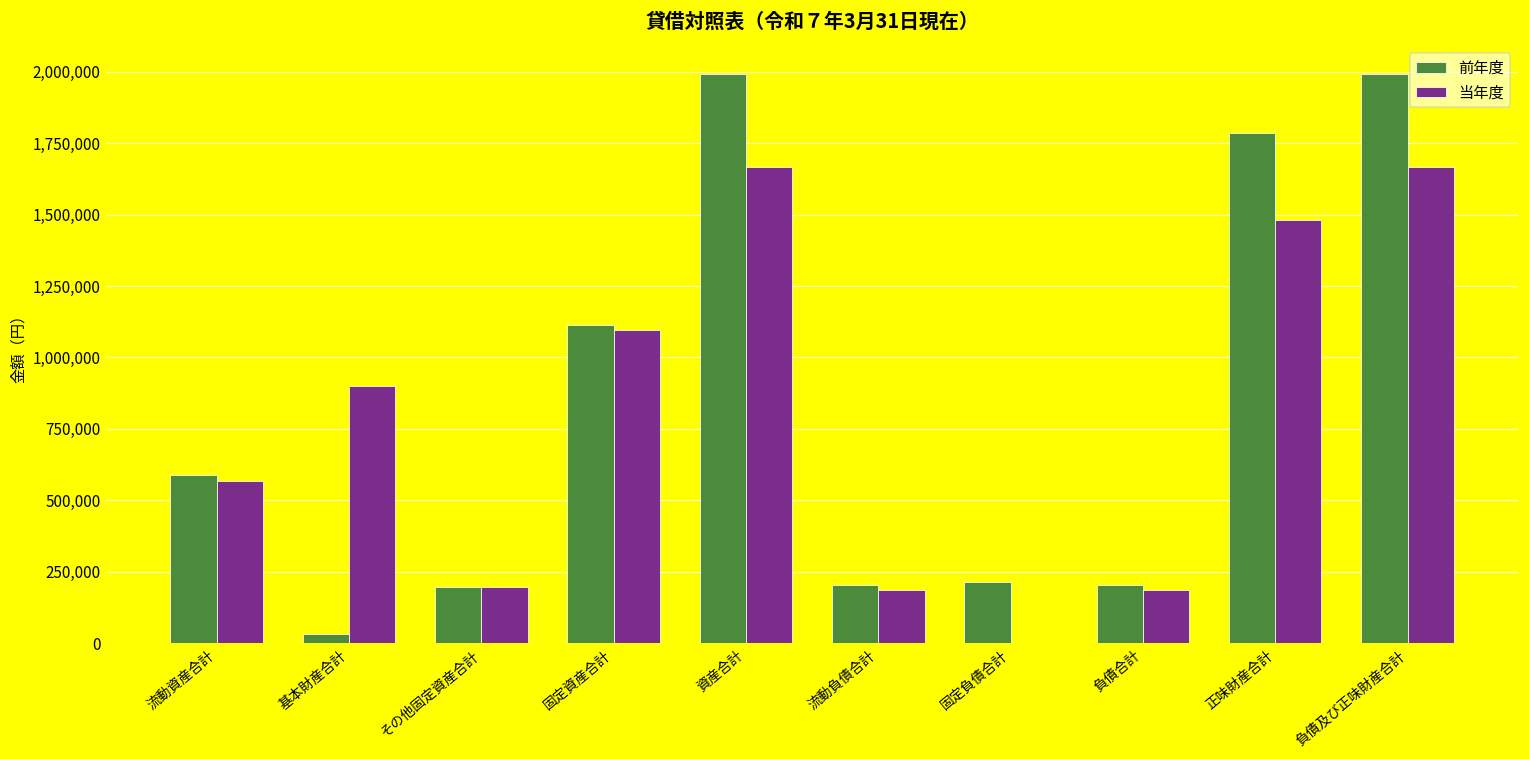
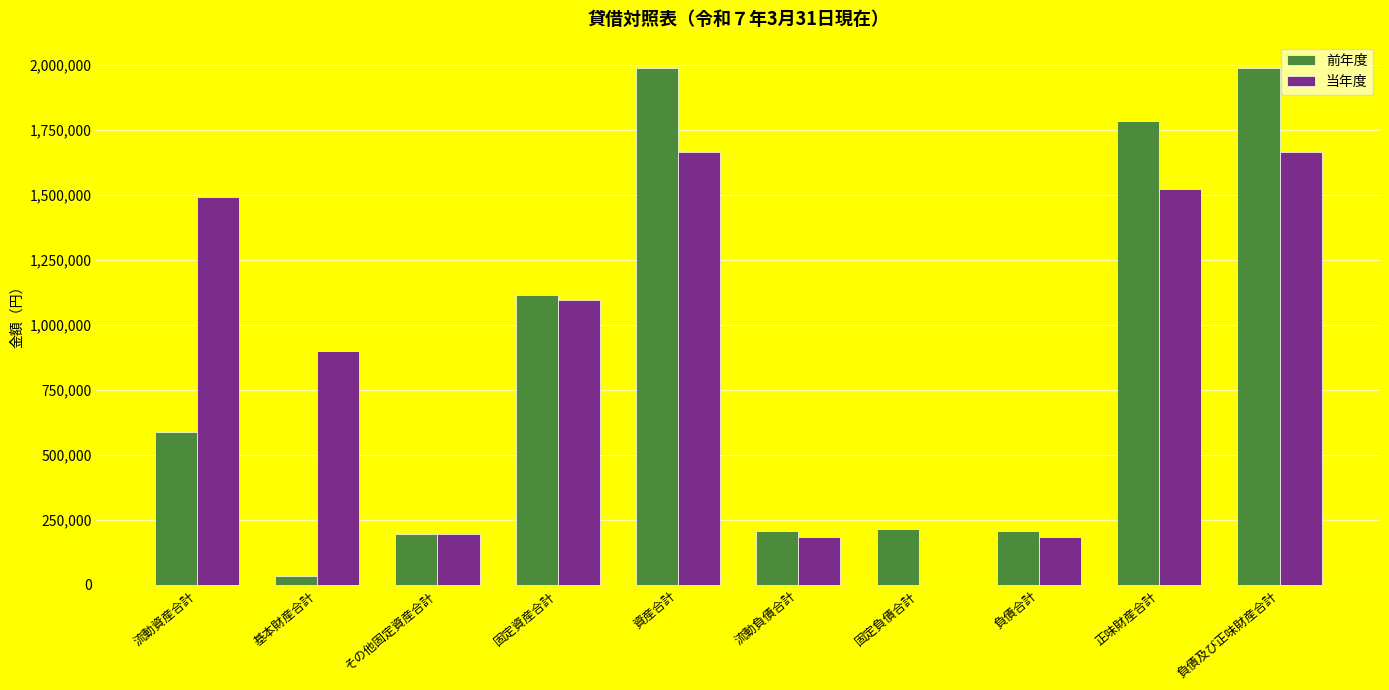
当年度, 流動資産合計: 570,000 -> 1,490,000
当年度, 正味財産合計: 1,480,000 -> 1,520,000
